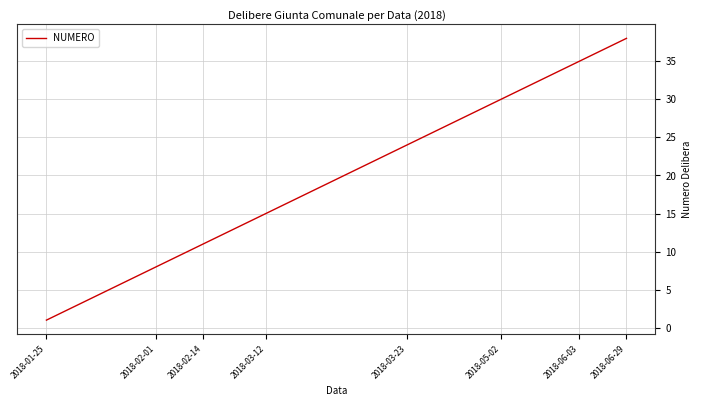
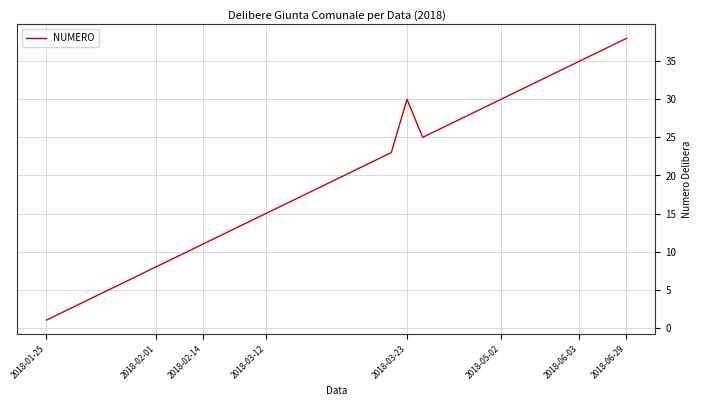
2018-03-23: 24 -> 30
